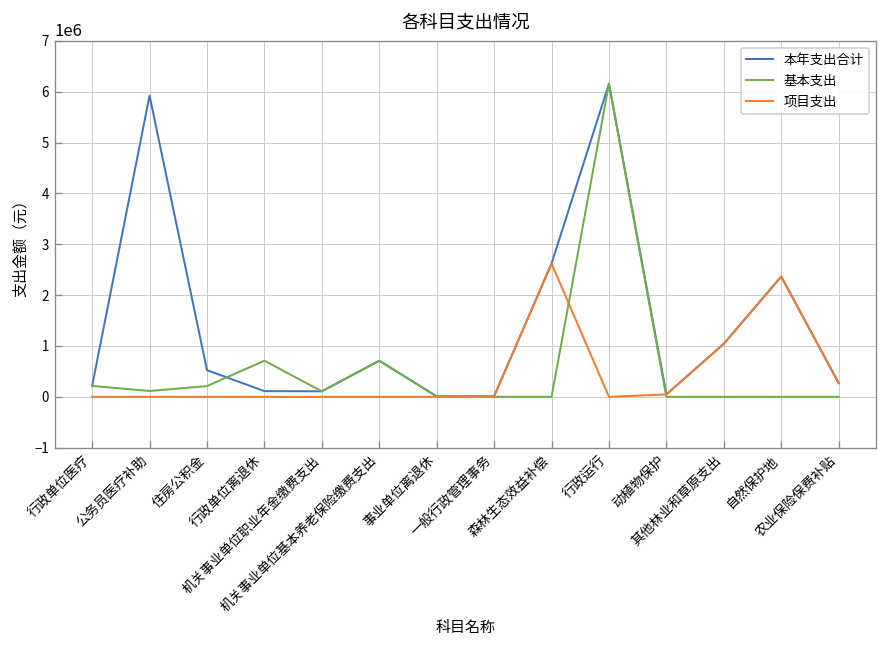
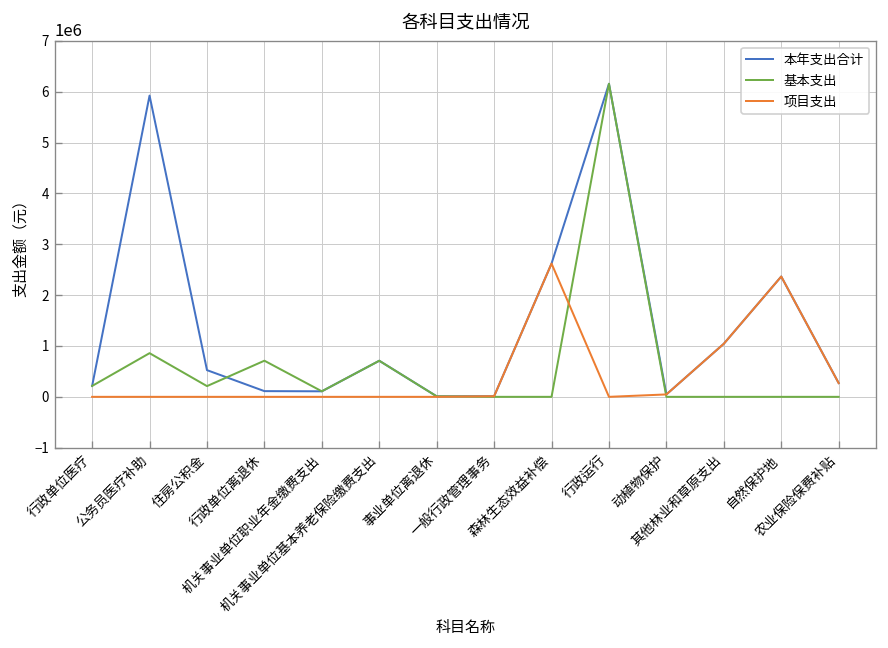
基本支出, 公务员医疗补助: 100000 -> 900000
